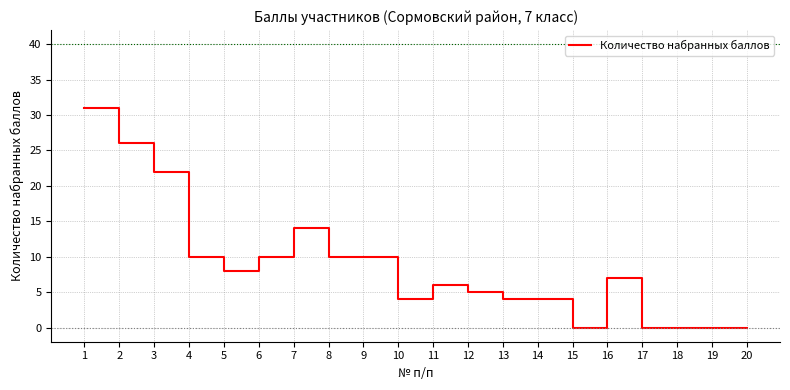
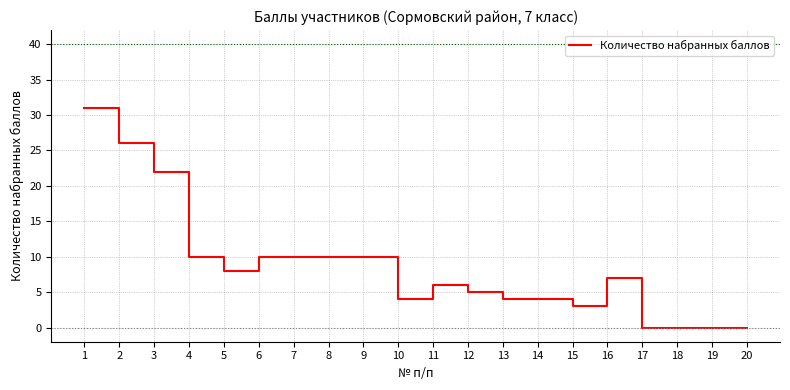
7: 14 -> 10
15: 0 -> 3
